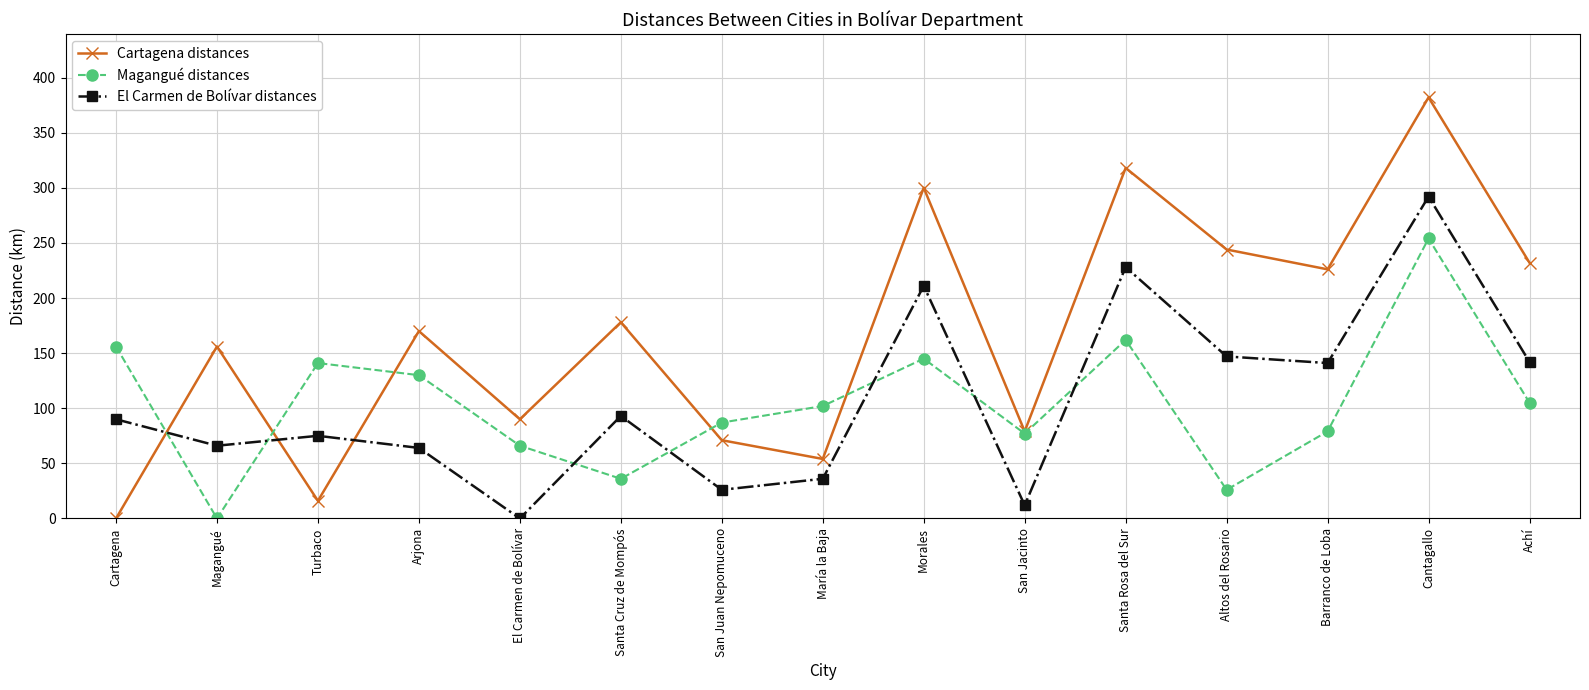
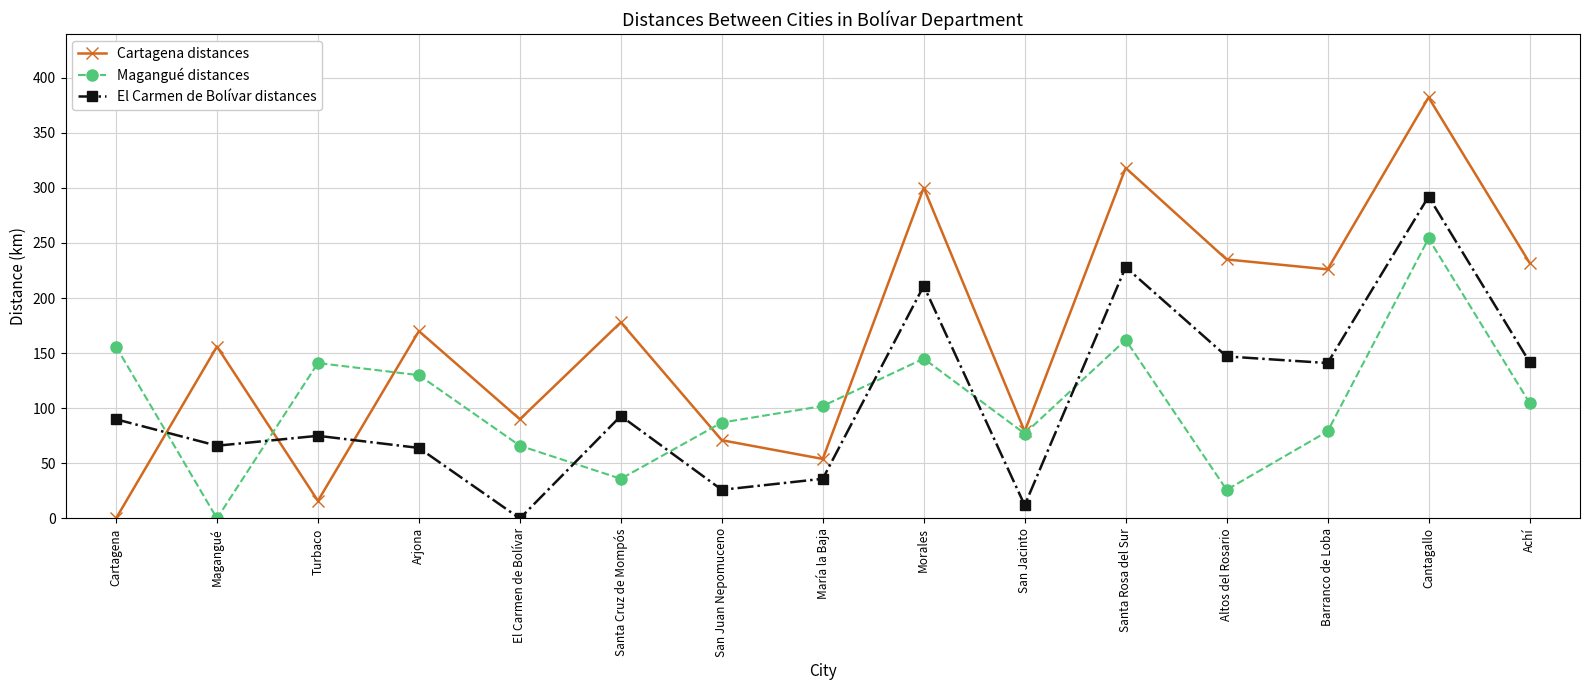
Cartagena distances, Altos del Rosario: 244 -> 235
